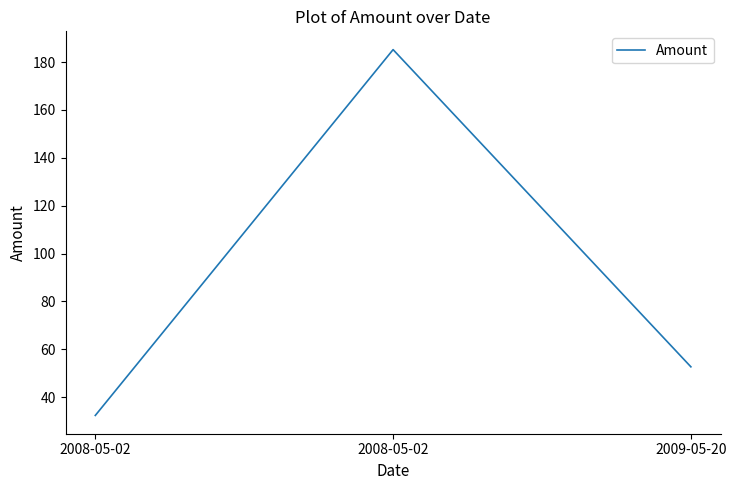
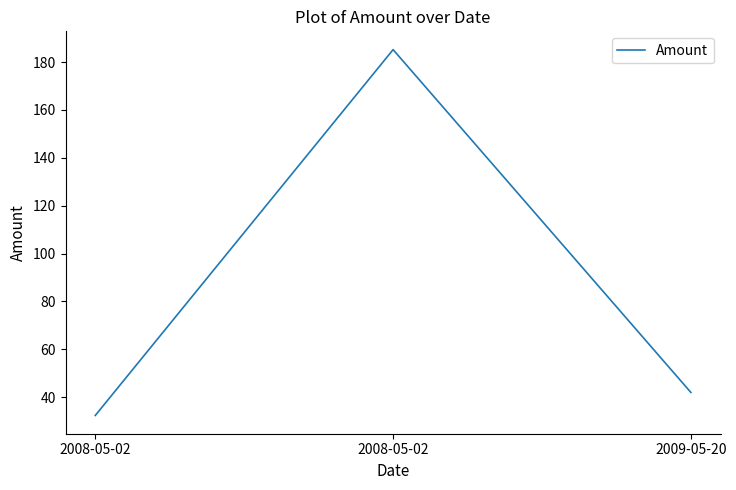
2009-05-20: 53 -> 42
